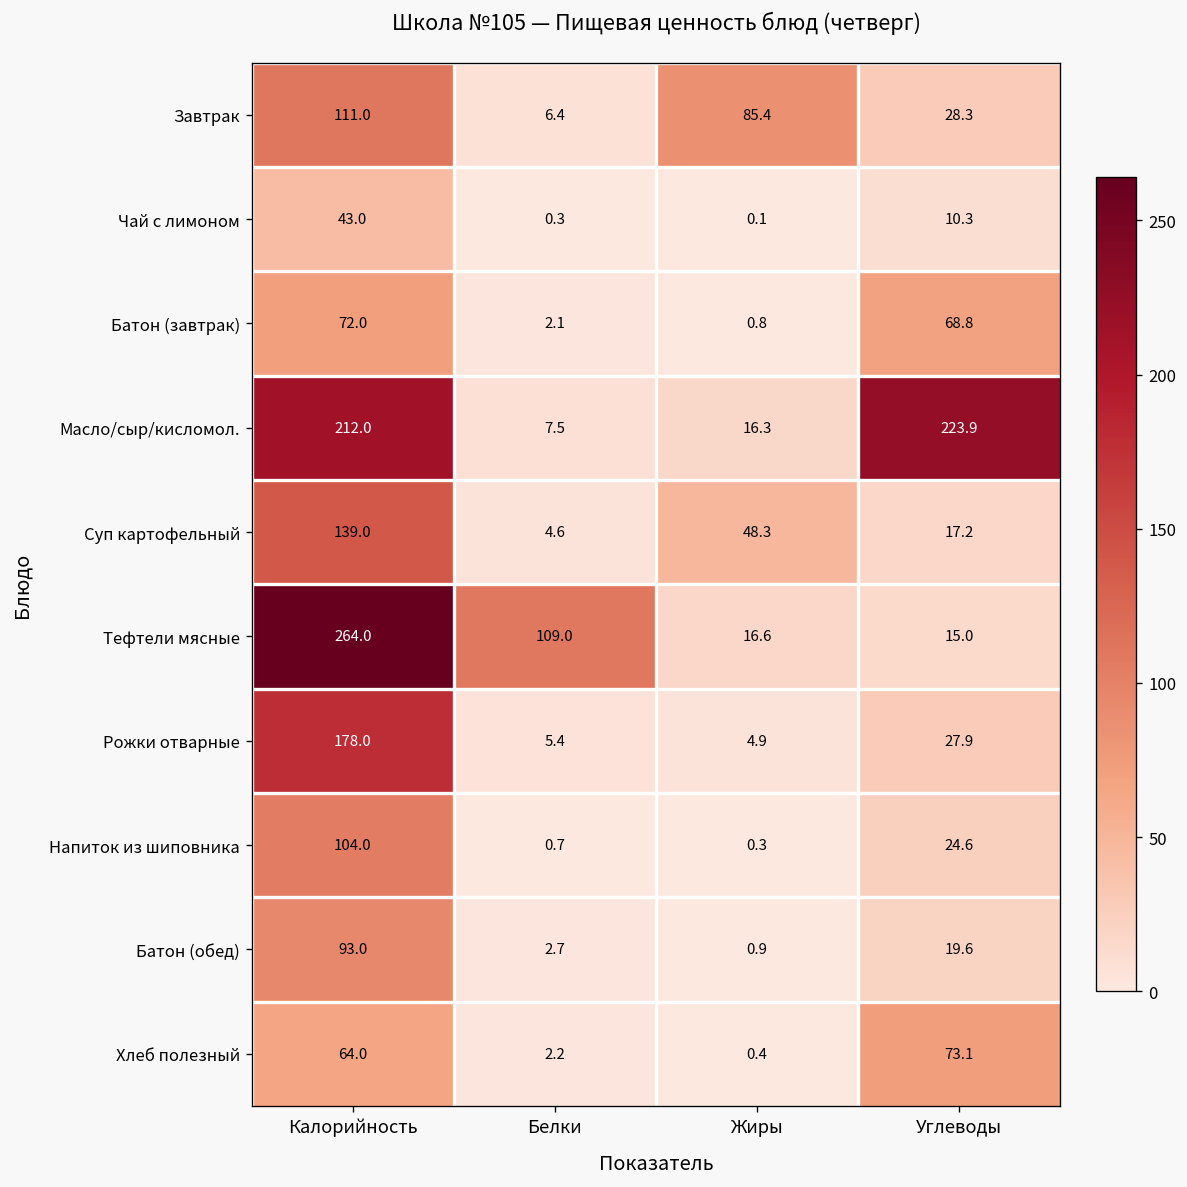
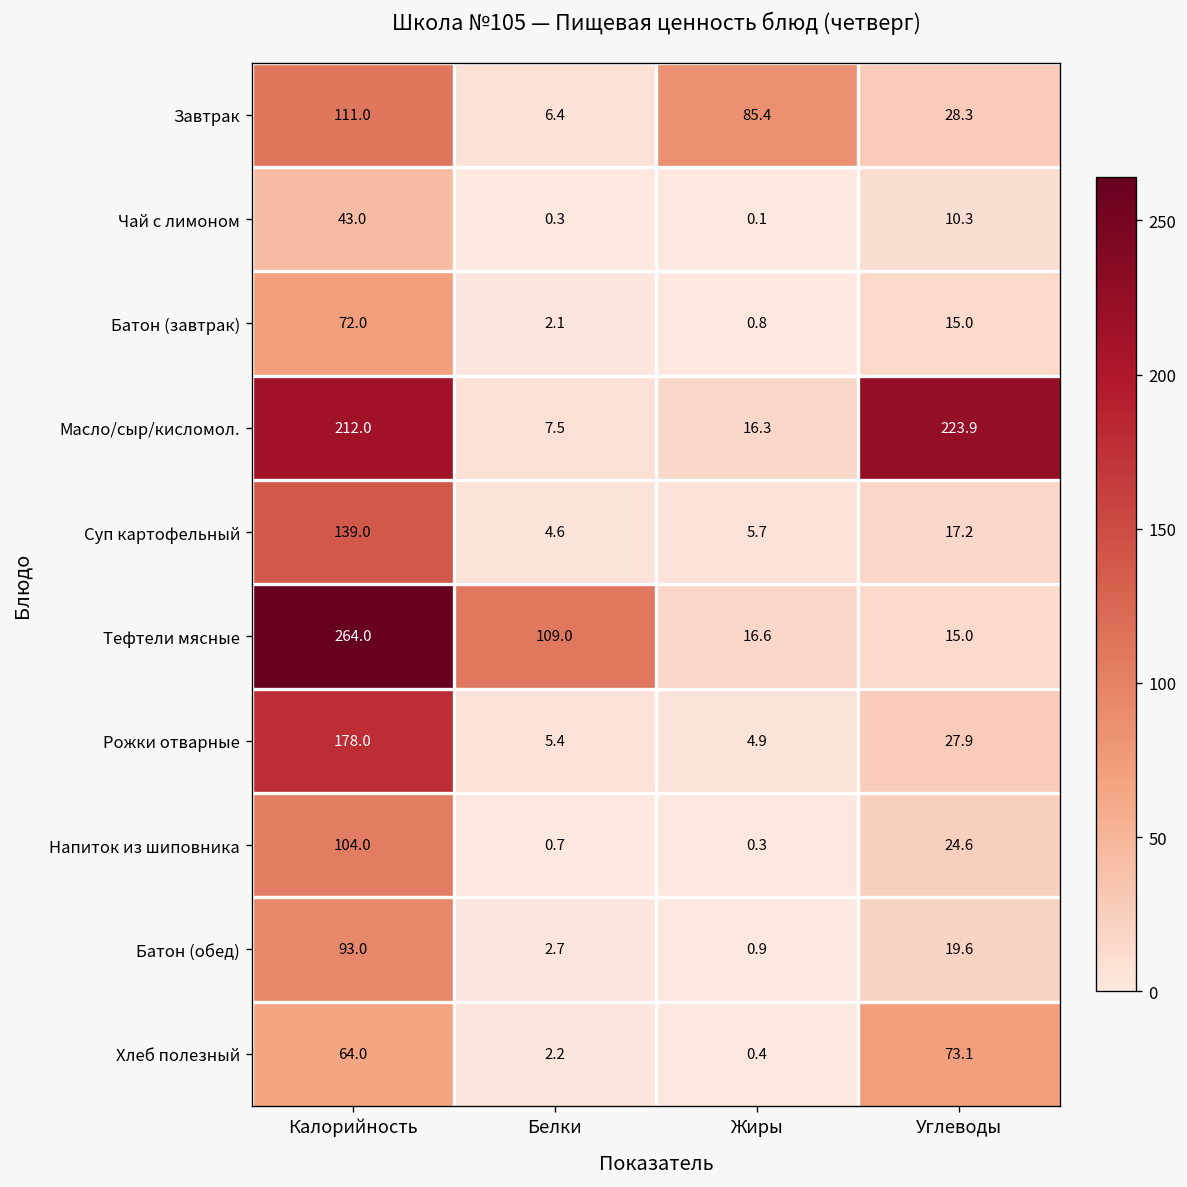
Батон (завтрак), Углеводы: 68.8 -> 15.0
Суп картофельный, Жиры: 48.3 -> 5.7
